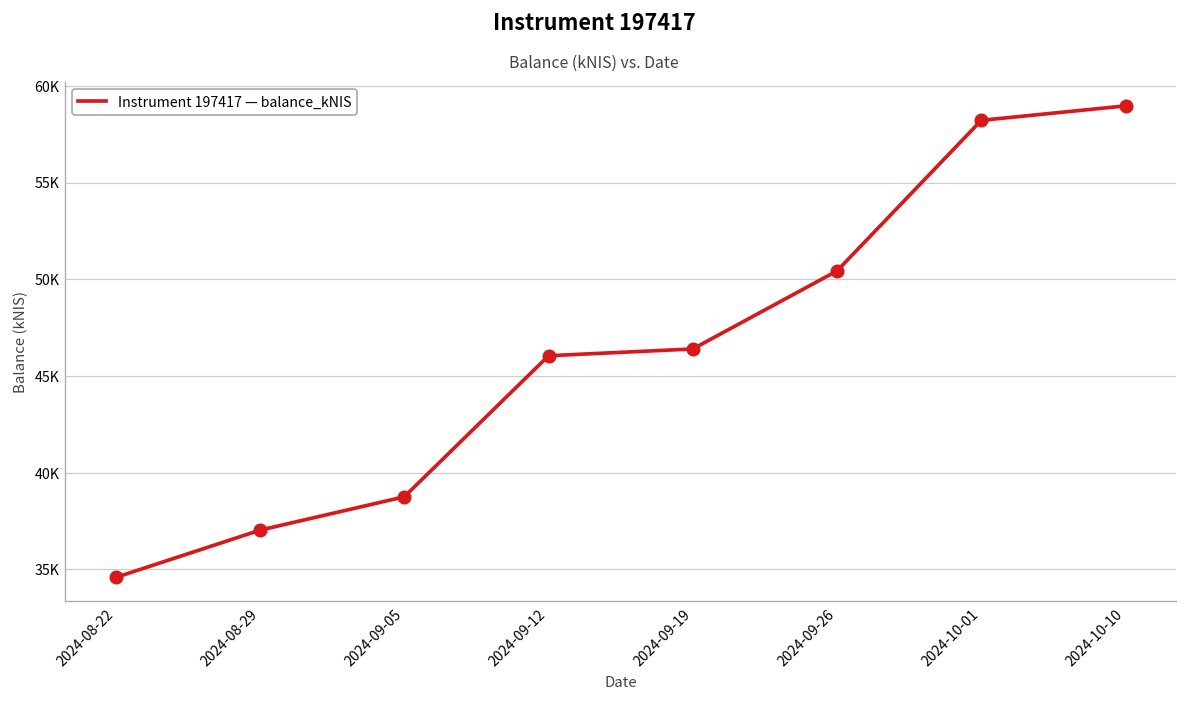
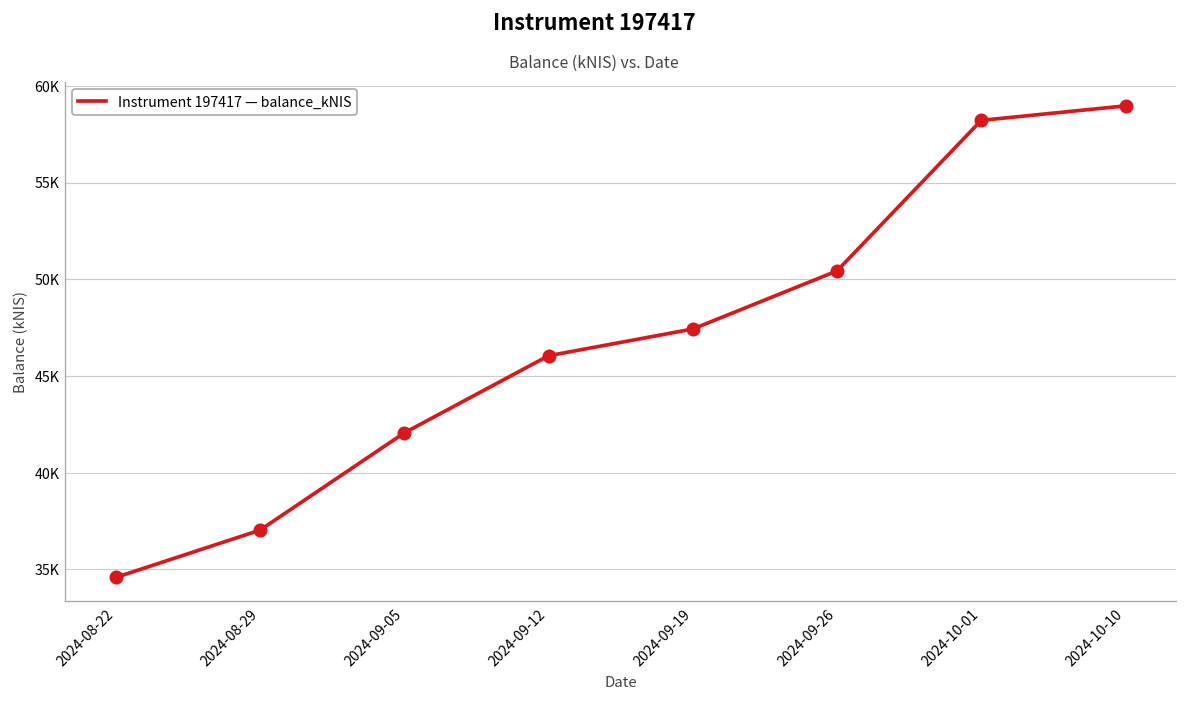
2024-09-05: 38800 -> 42100
2024-09-19: 46400 -> 47400
